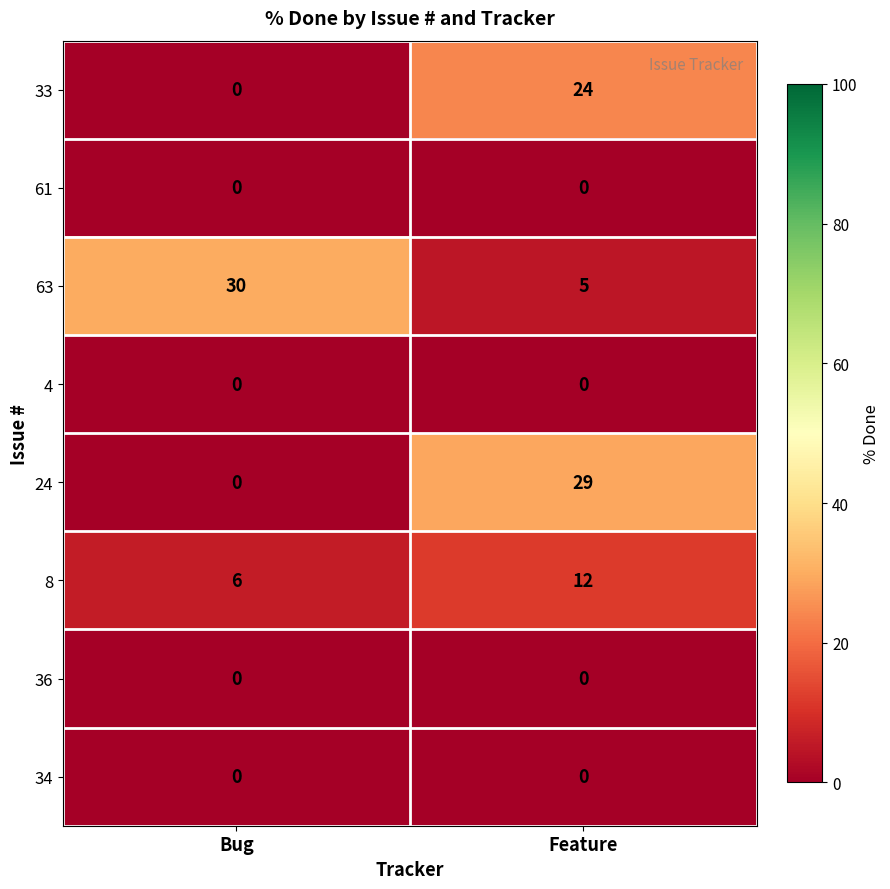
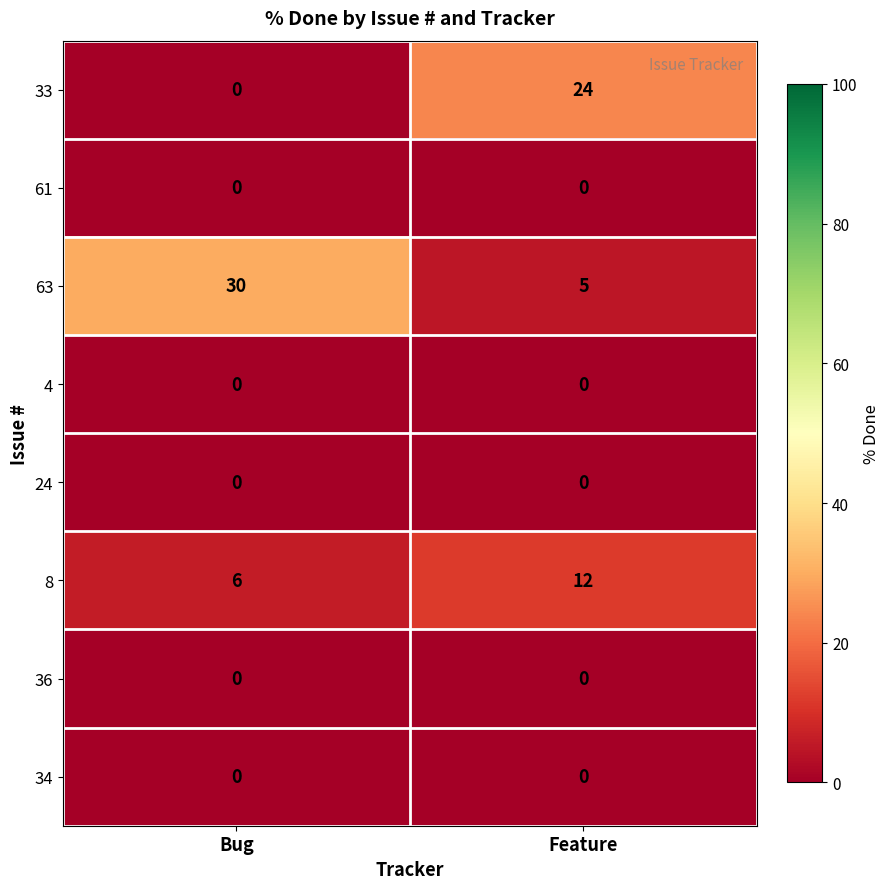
24, Feature: 29 -> 0
